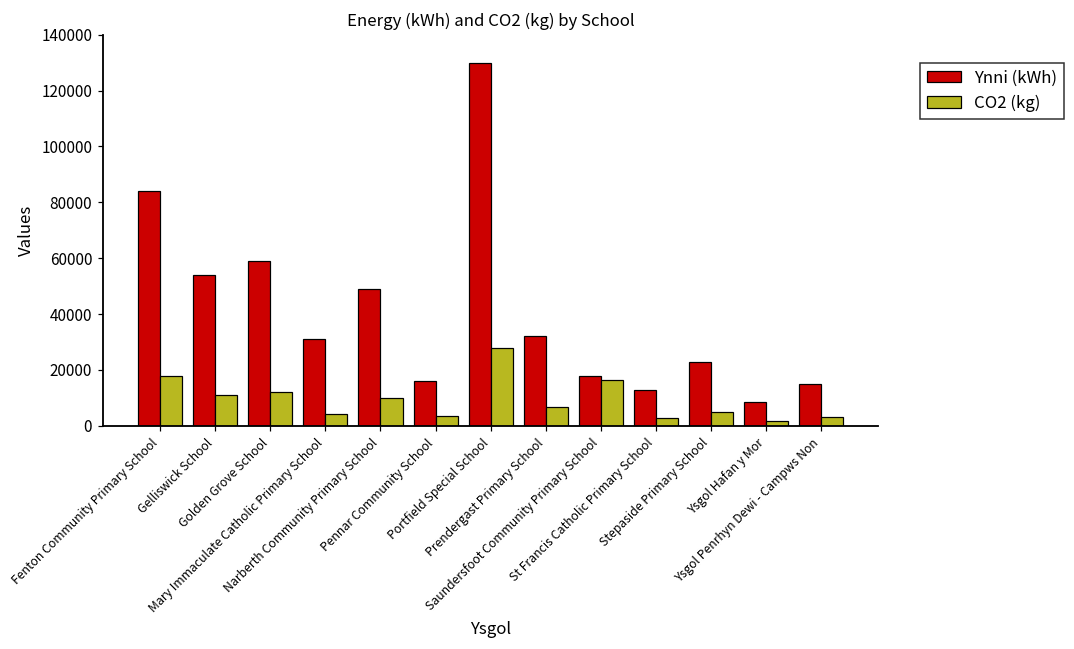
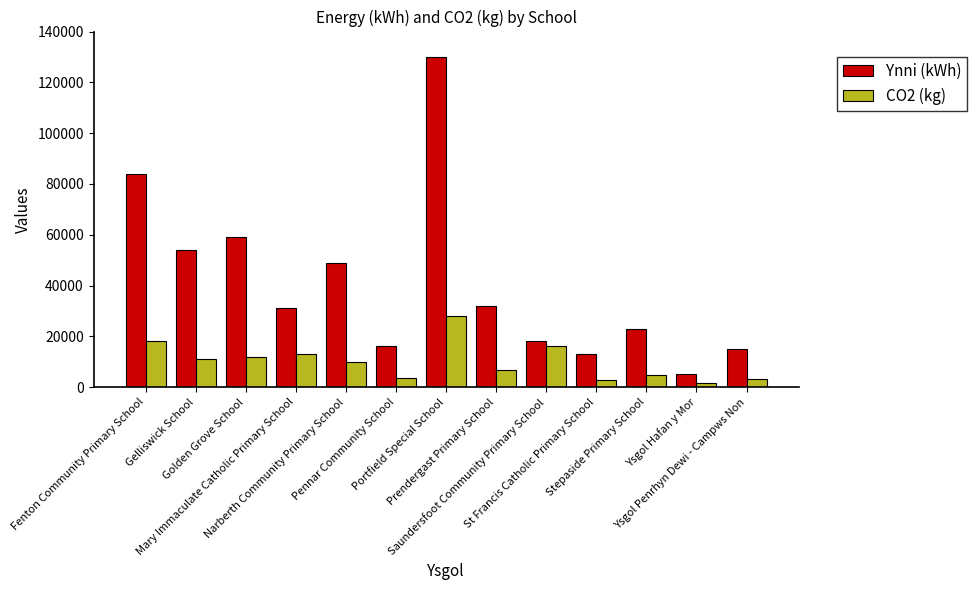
CO2 (kg), Mary Immaculate Catholic Primary School: 4000 -> 13000
Ynni (kWh), Ysgol Hafan y Mor: 8000 -> 5000
